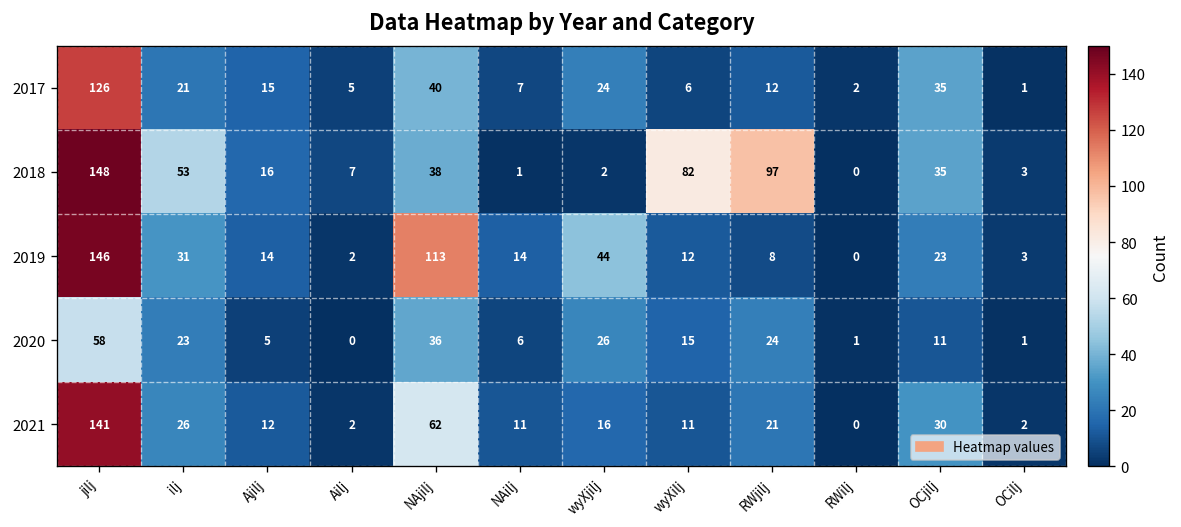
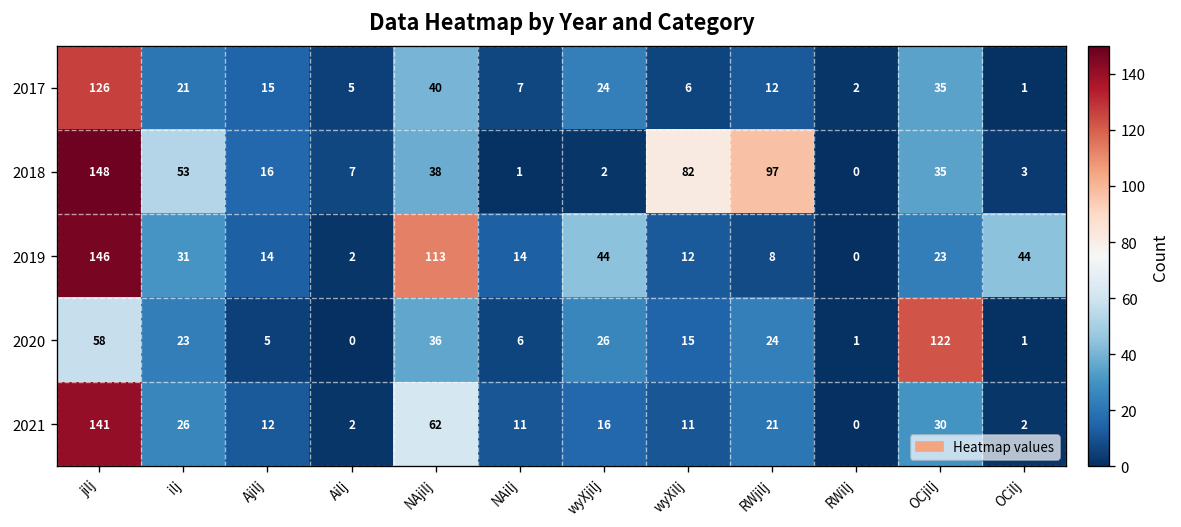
2019, OCilj: 3 -> 44
2020, OCjilj: 11 -> 122
